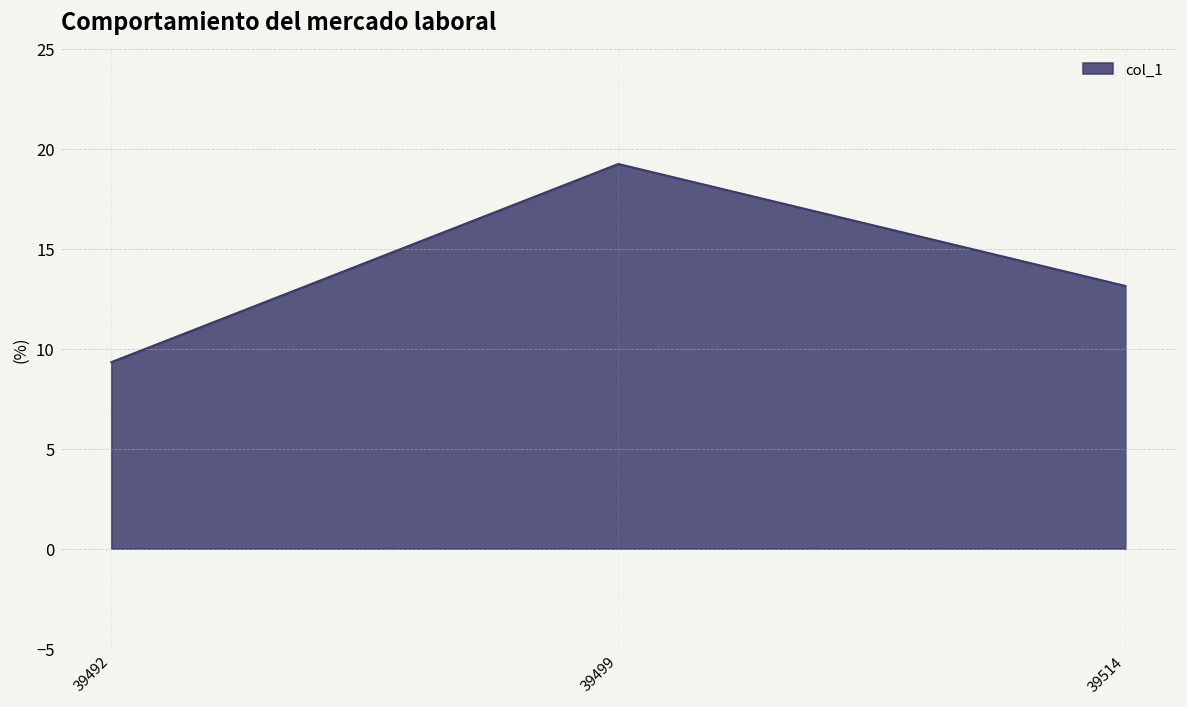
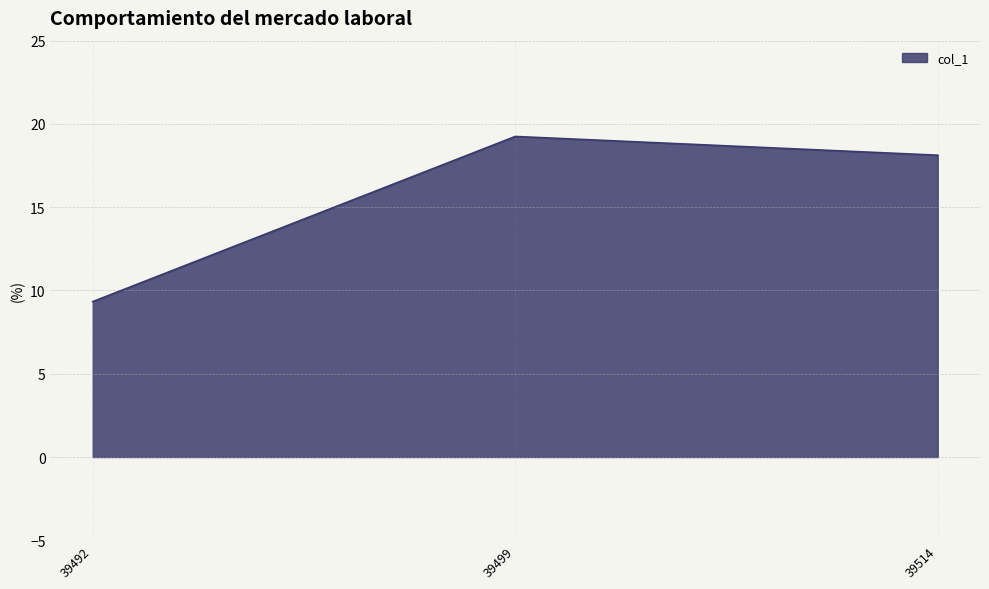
39514: 13.1 -> 18.1
